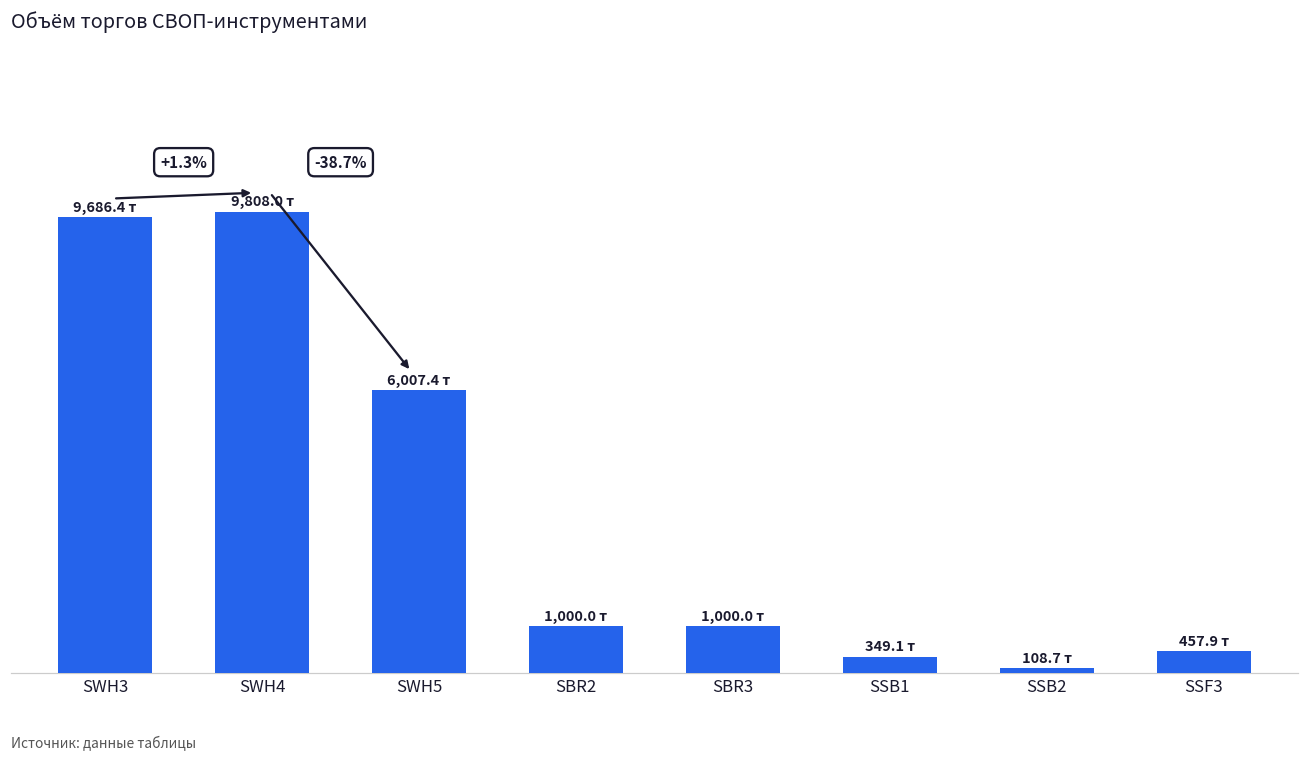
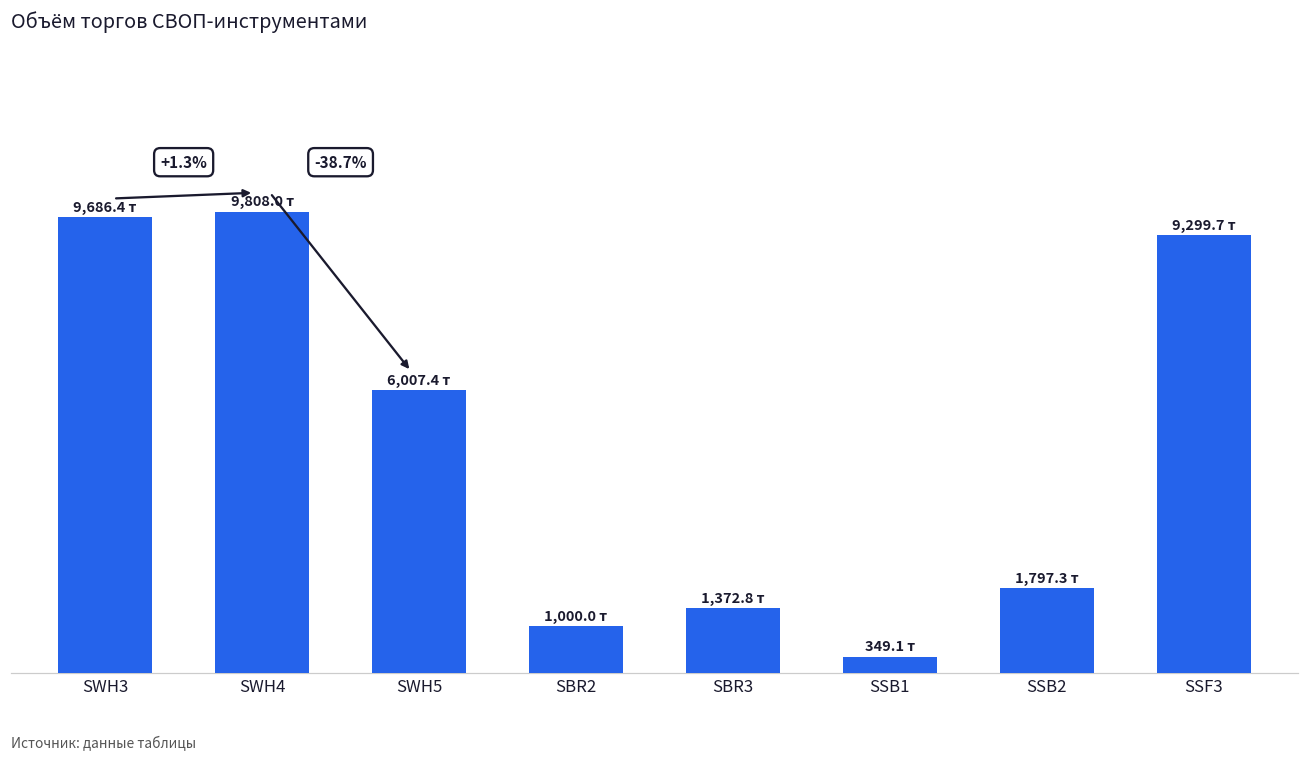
SBR3: 1,000.0 -> 1,372.8
SSB2: 108.7 -> 1,797.3
SSF3: 457.9 -> 9,299.7
